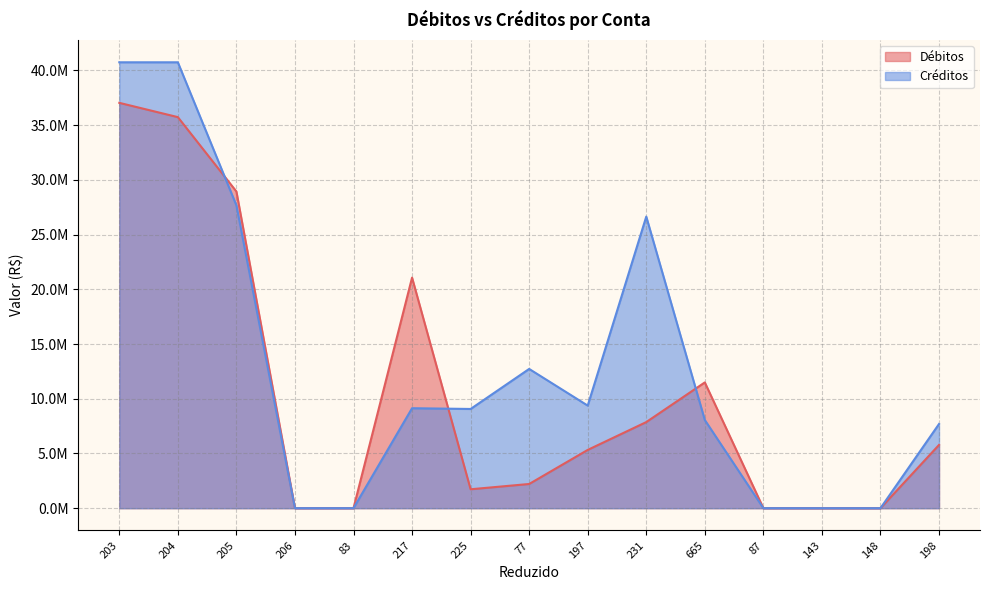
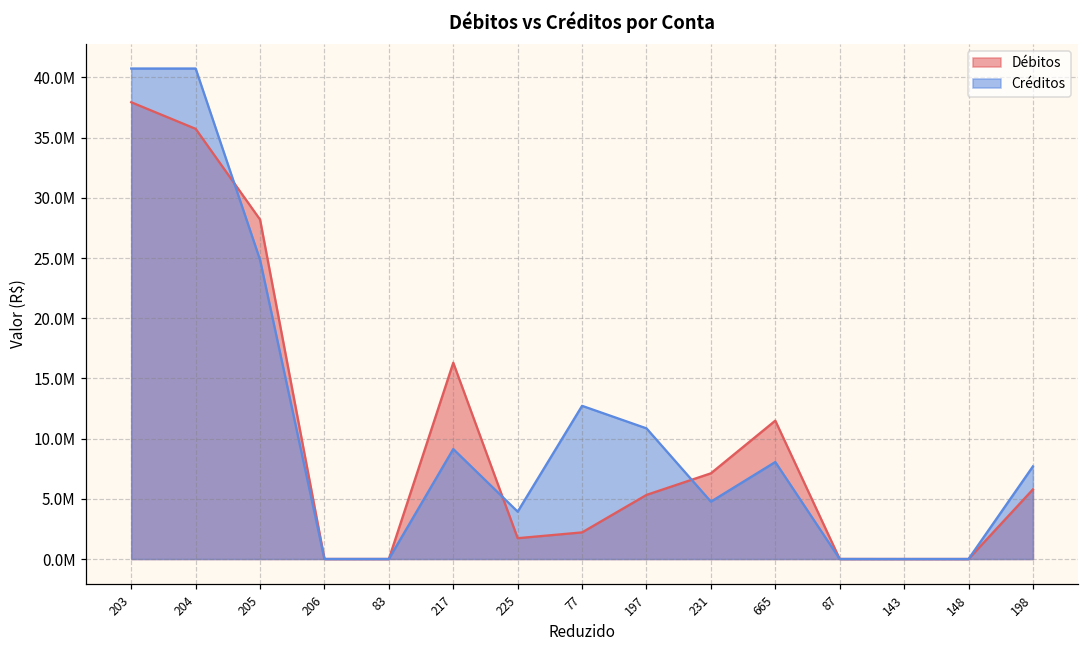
Débitos, 203: 37000000 -> 37900000
Débitos, 205: 28900000 -> 28200000
Créditos, 205: 27700000 -> 24800000
Débitos, 217: 21100000 -> 16300000
Créditos, 225: 9100000 -> 3900000
Créditos, 197: 9400000 -> 10900000
Débitos, 231: 7900000 -> 7100000
Créditos, 231: 26600000 -> 4800000
